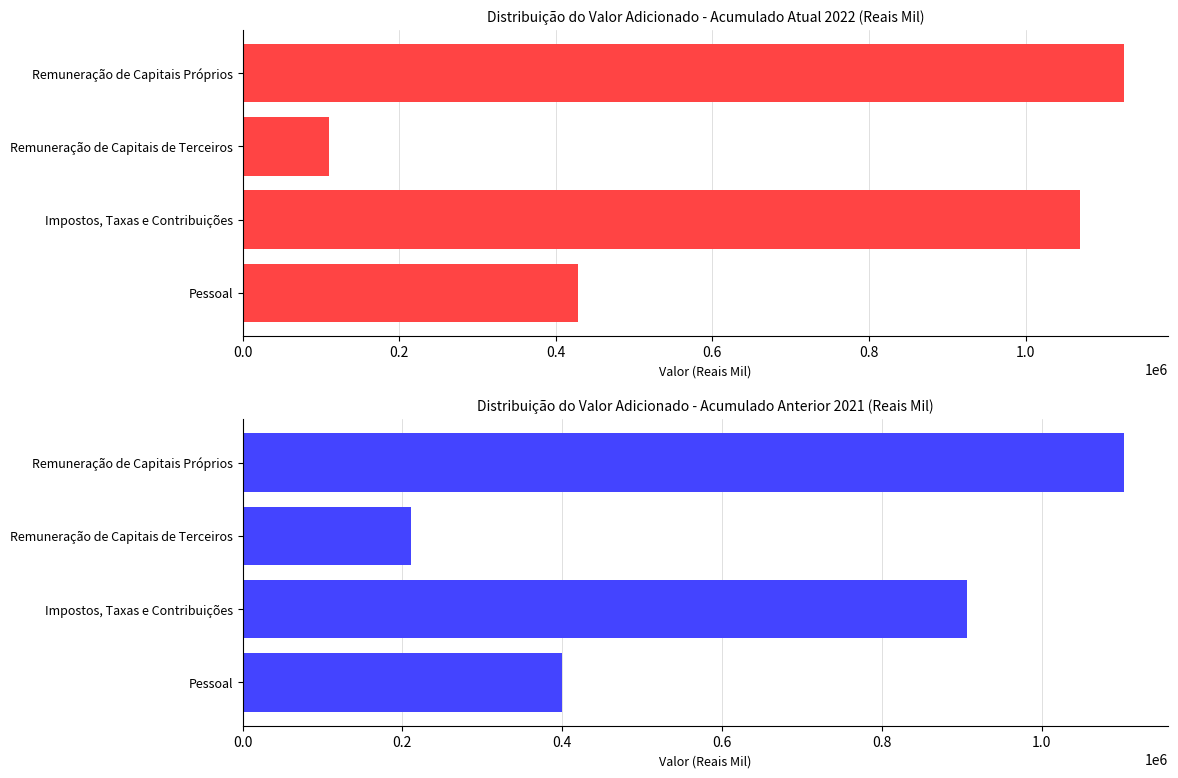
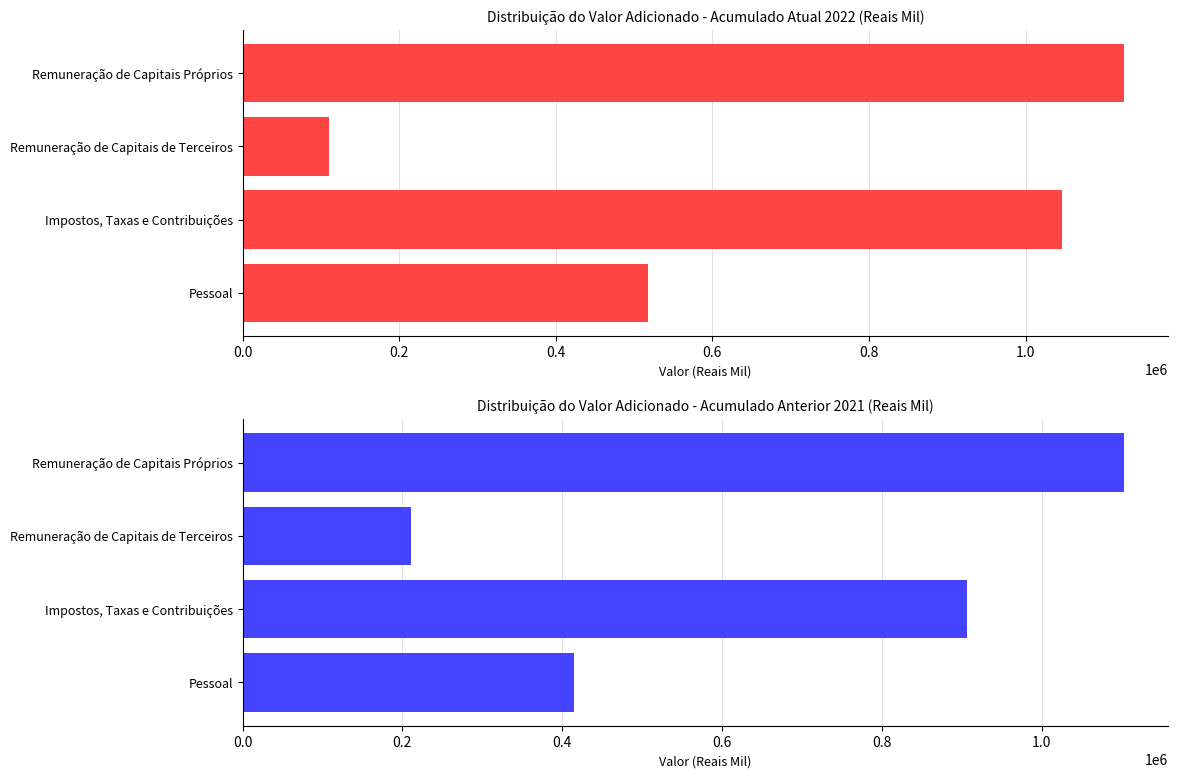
Distribuição do Valor Adicionado - Acumulado Atual 2022 (Reais Mil), Impostos, Taxas e Contribuições: 1070000 -> 1050000
Distribuição do Valor Adicionado - Acumulado Atual 2022 (Reais Mil), Pessoal: 430000 -> 520000
Distribuição do Valor Adicionado - Acumulado Anterior 2021 (Reais Mil), Pessoal: 400000 -> 410000
